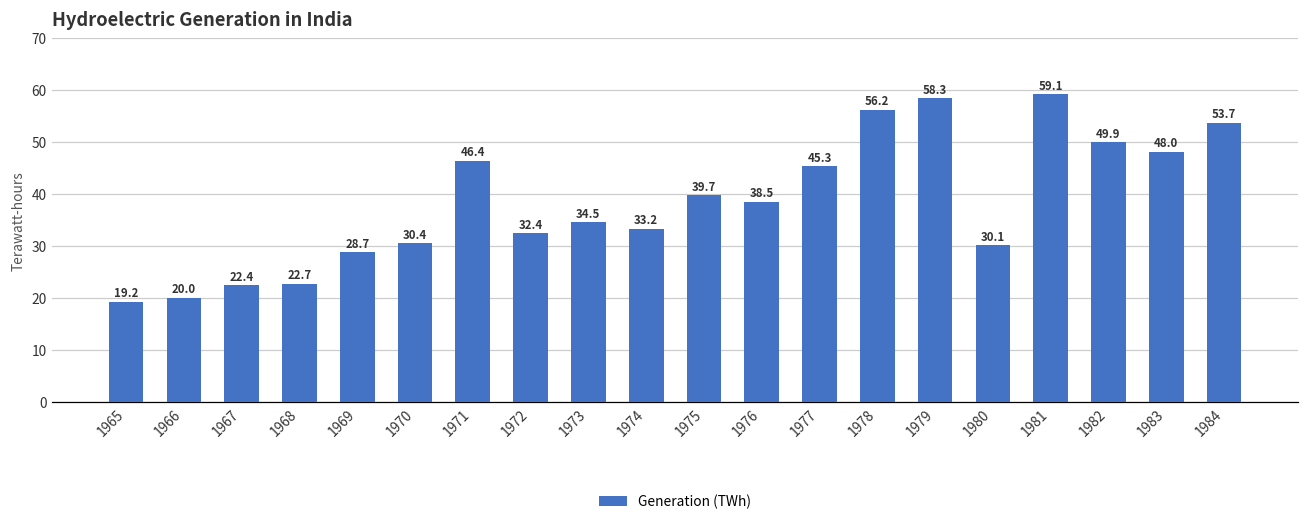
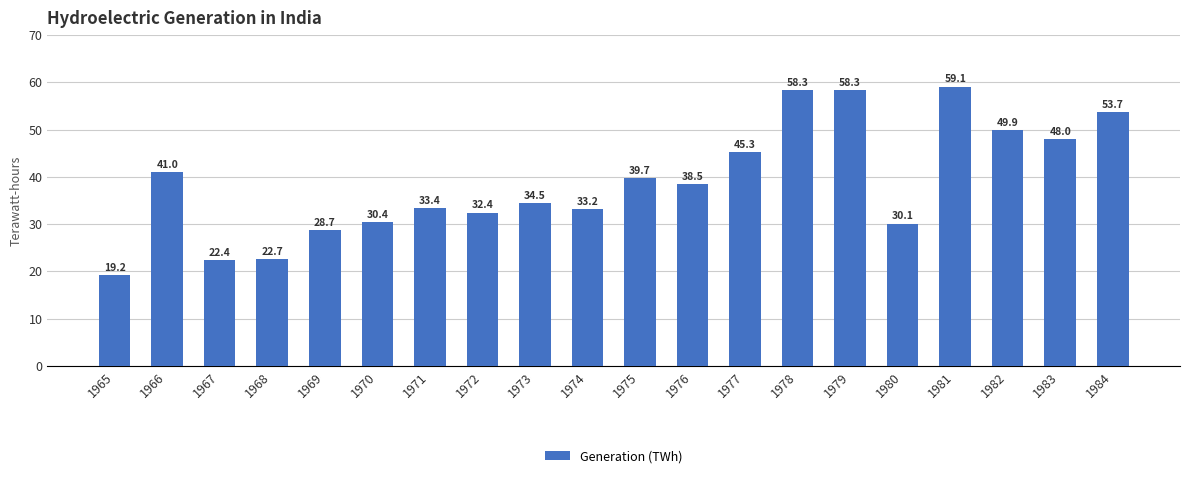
1966: 20.0 -> 41.0
1971: 46.4 -> 33.4
1978: 56.2 -> 58.3
